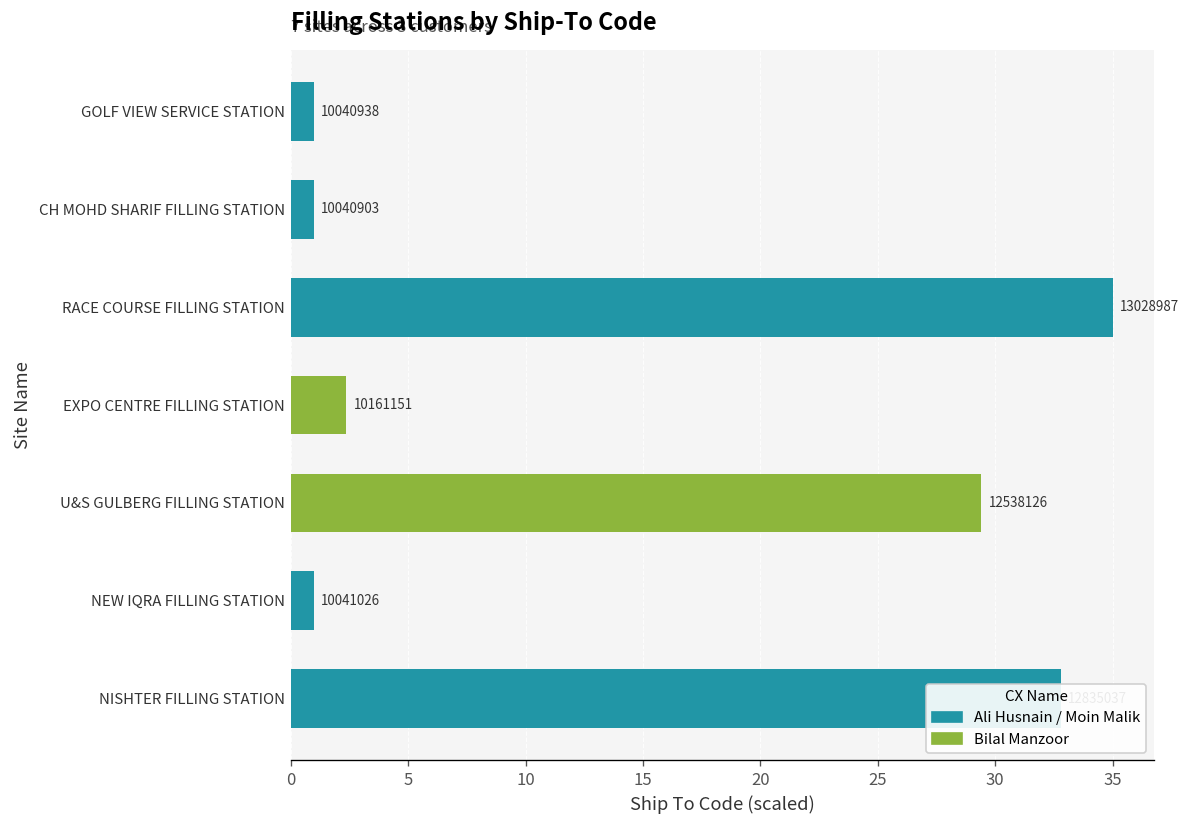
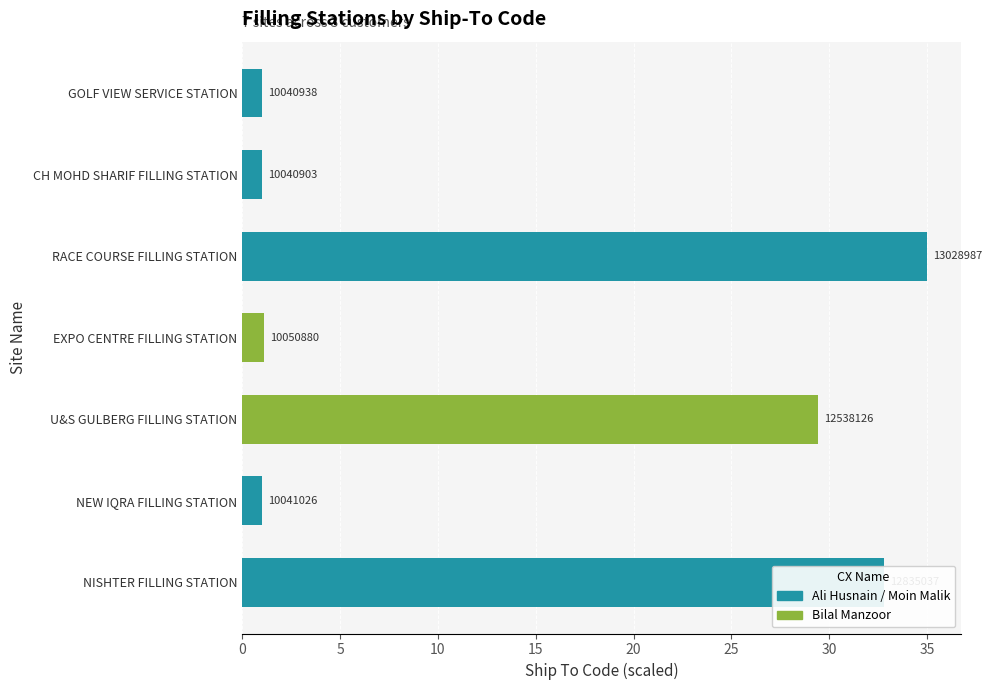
EXPO CENTRE FILLING STATION: 10161151 -> 10050880
